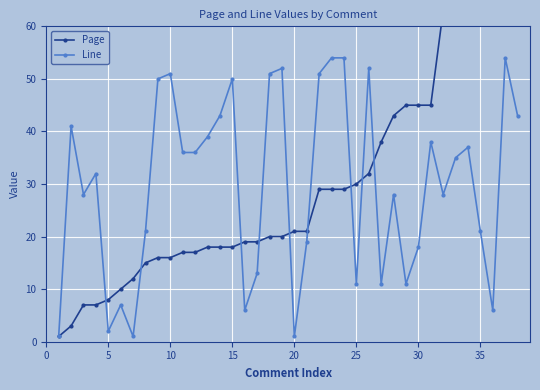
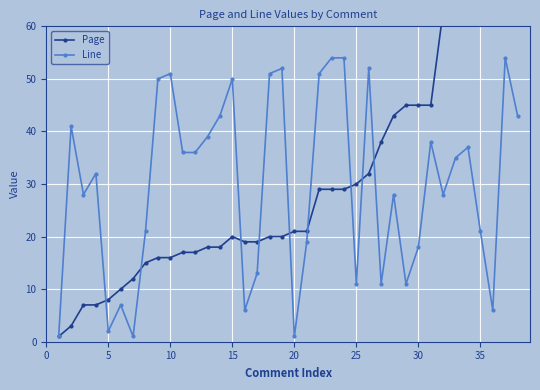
Page, 15: 18 -> 20
